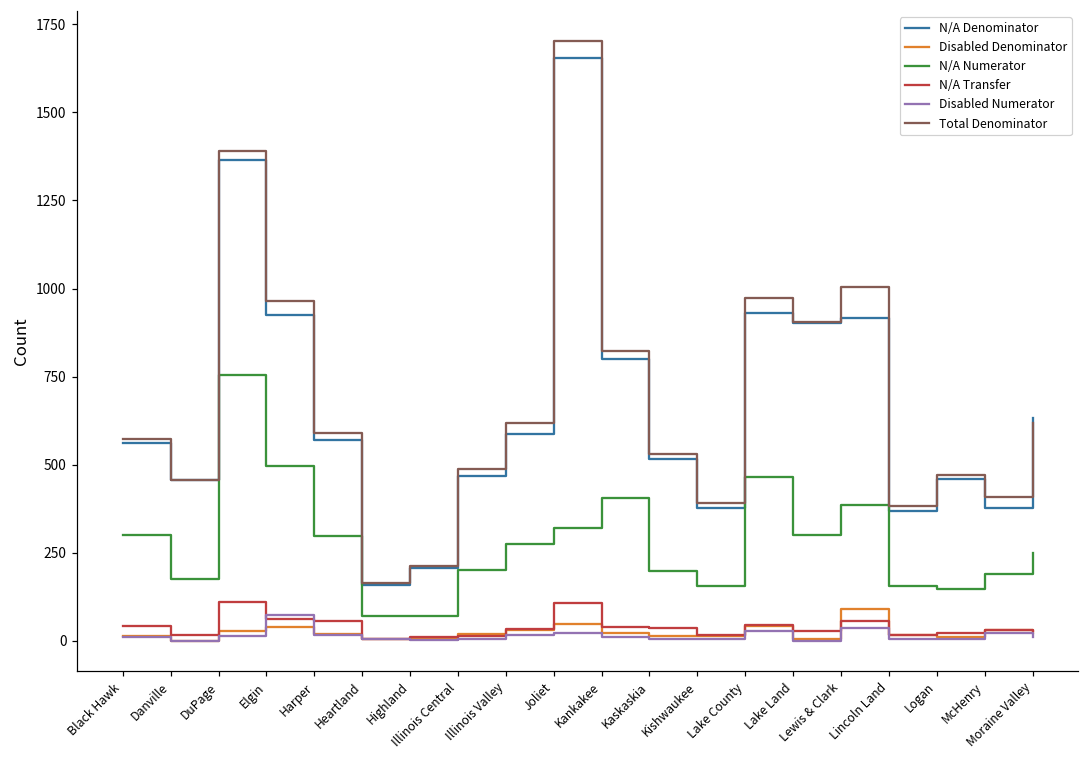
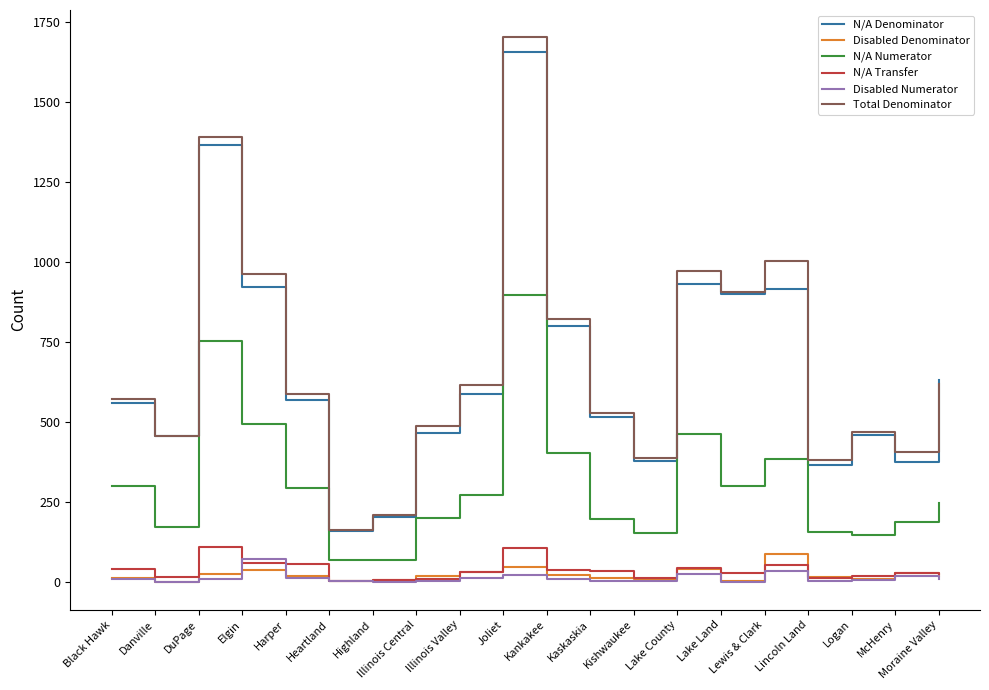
N/A Numerator, Joliet: 320 -> 900
